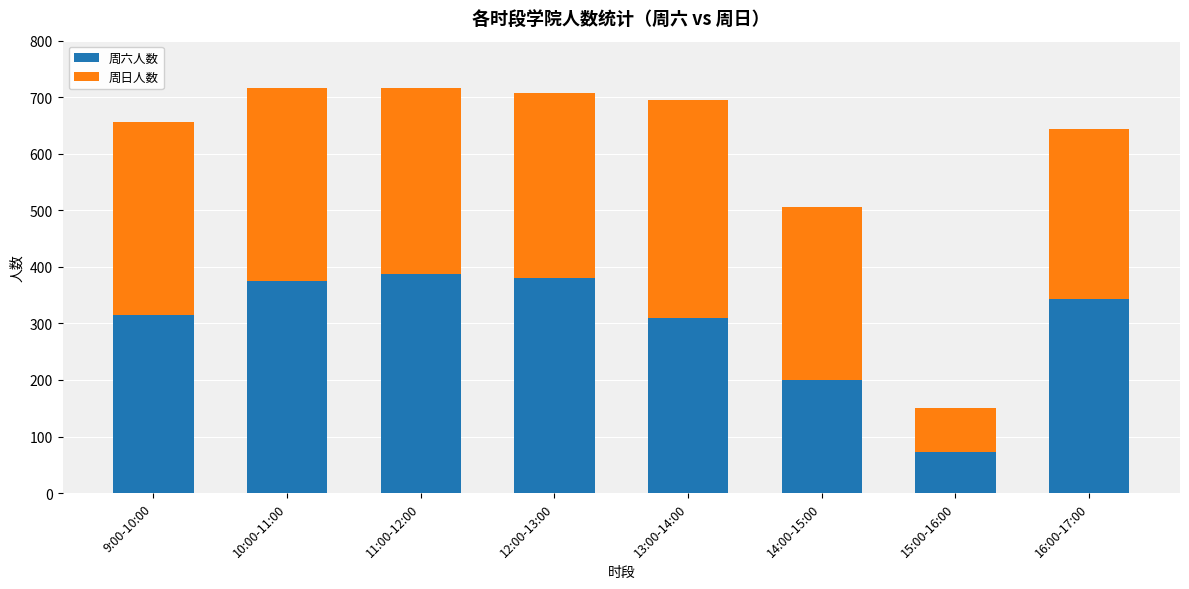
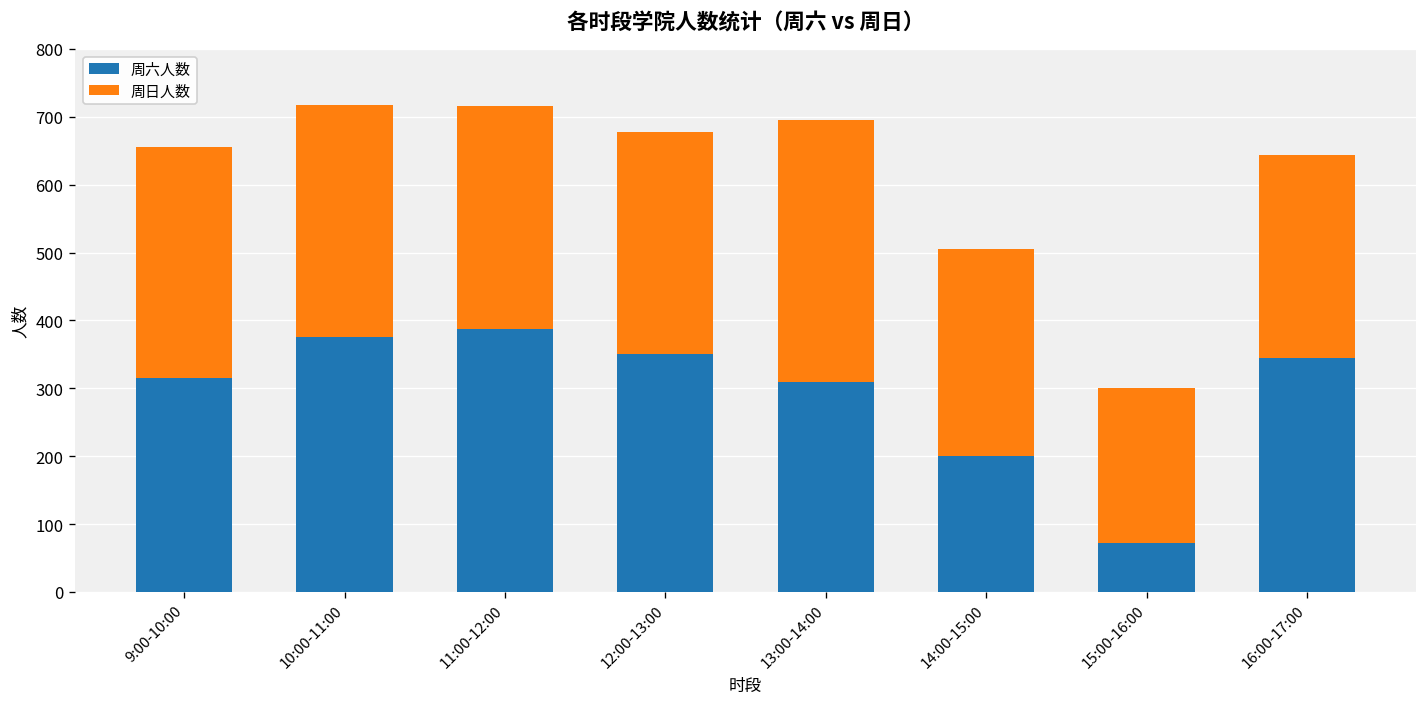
周六人数, 12:00-13:00: 380 -> 350
周日人数, 15:00-16:00: 80 -> 230
